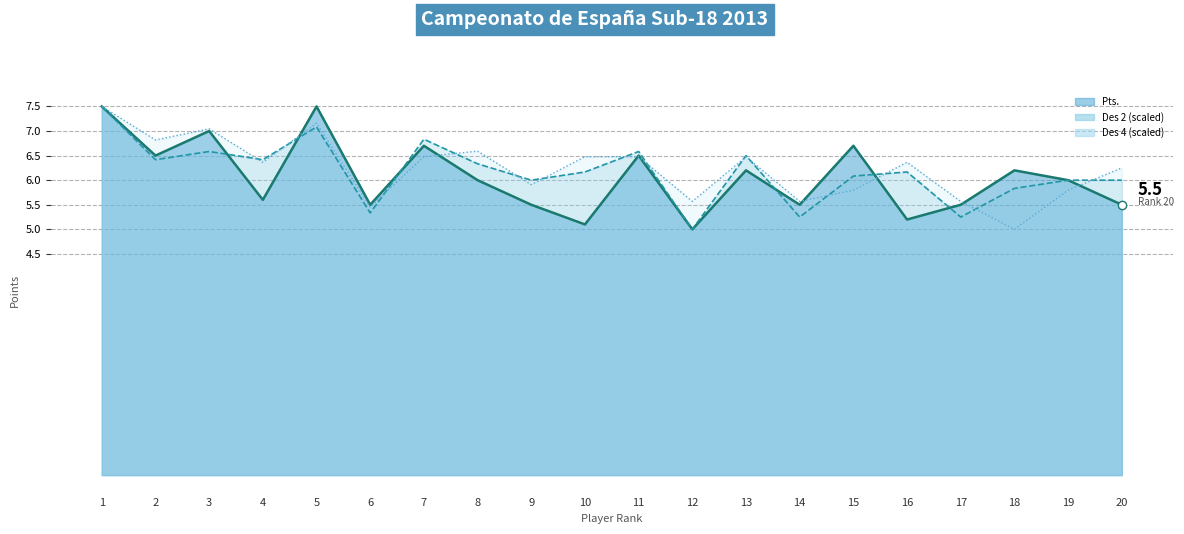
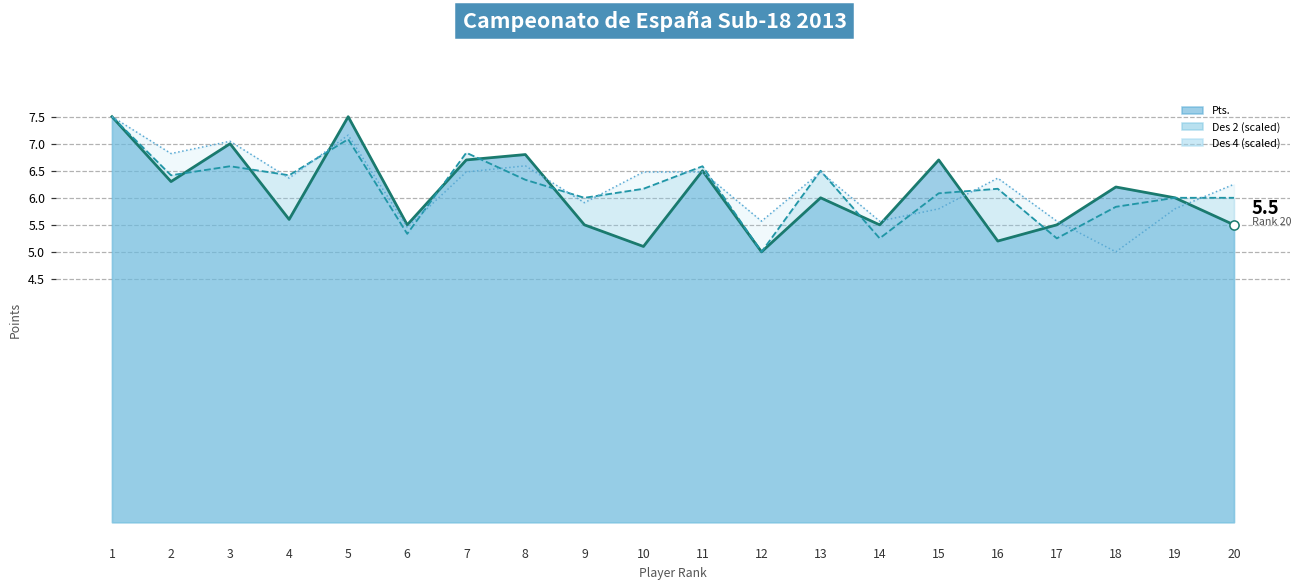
Pts., 2: 6.5 -> 6.3
Pts., 8: 6.0 -> 6.8
Pts., 13: 6.2 -> 6.0
